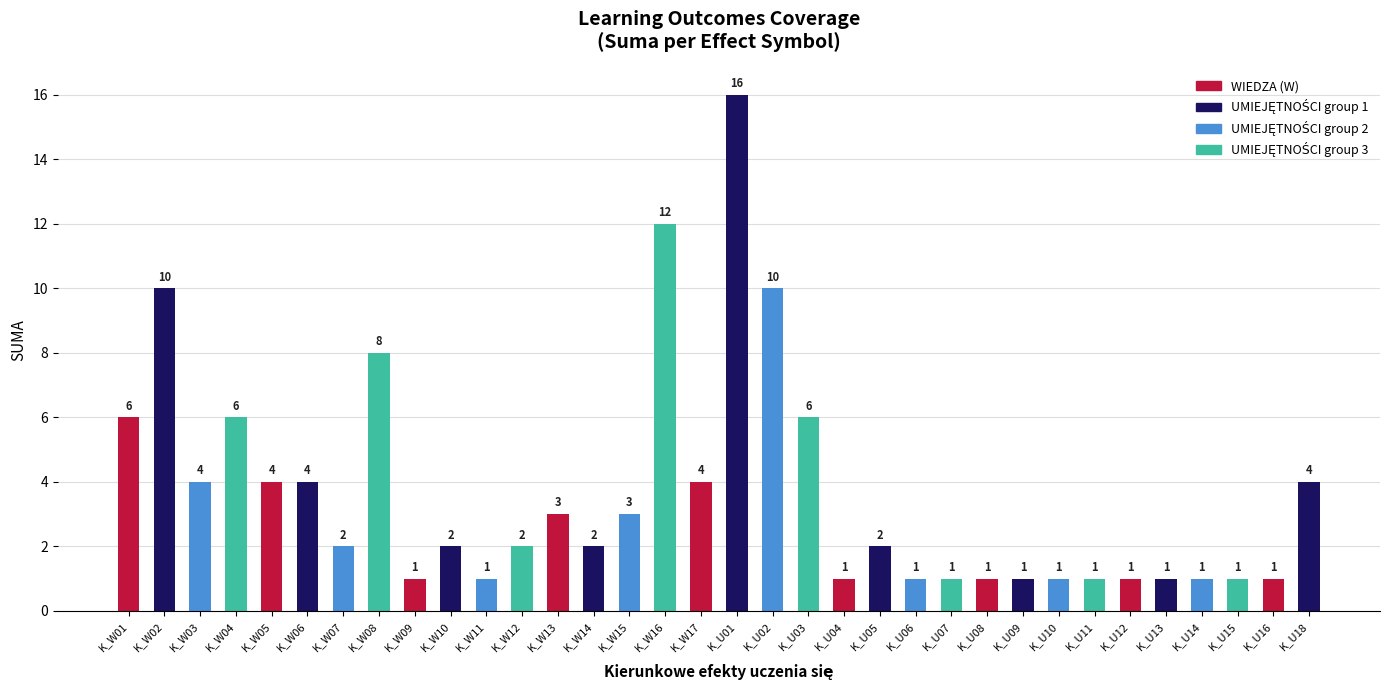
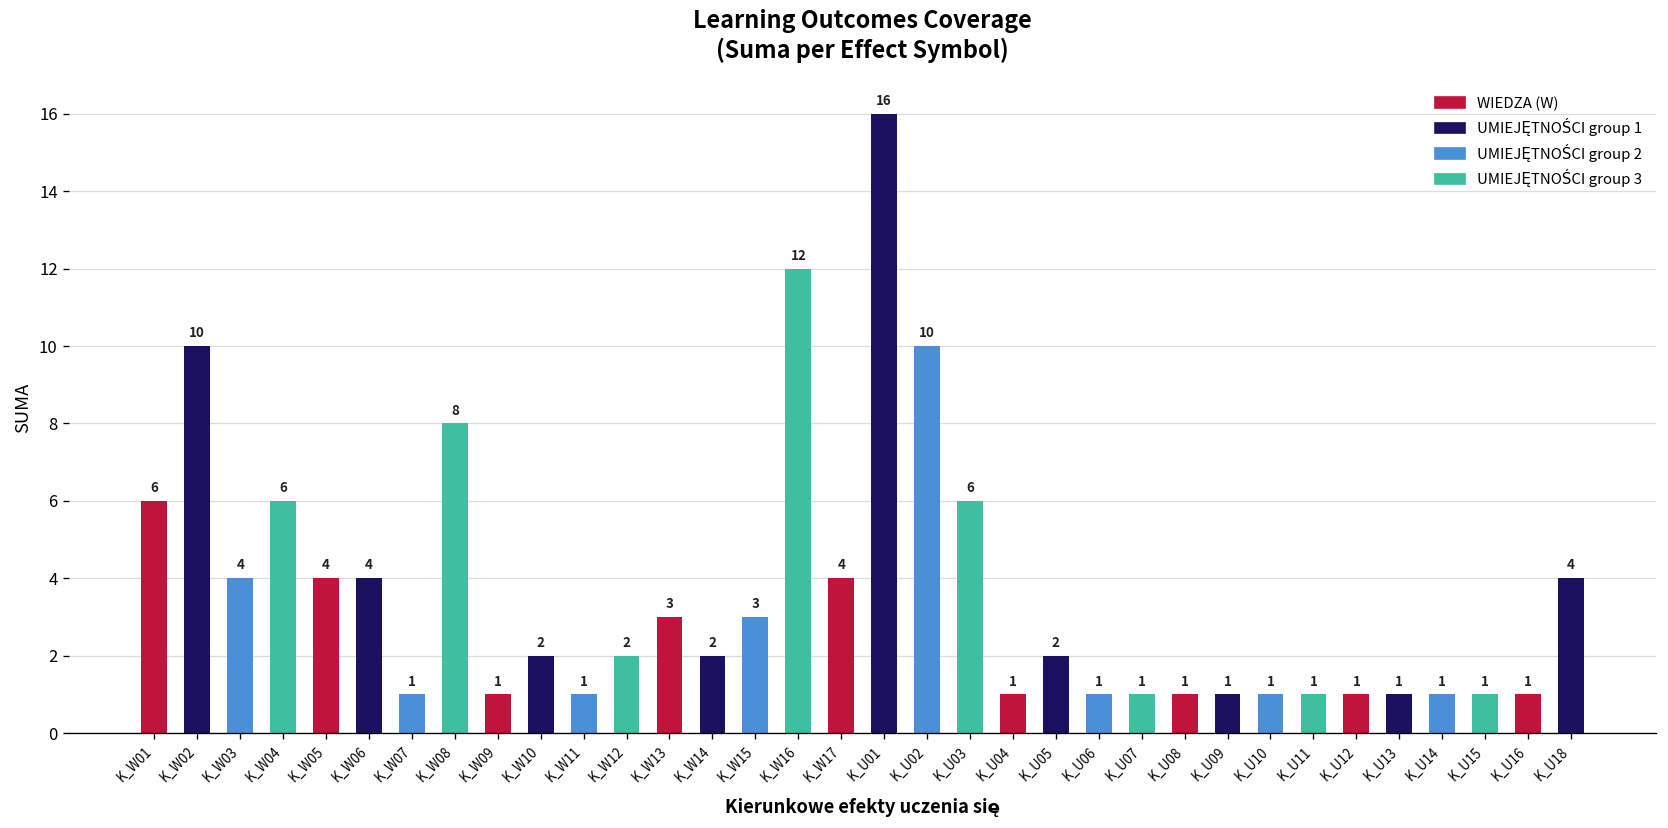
K_W07: 2 -> 1
